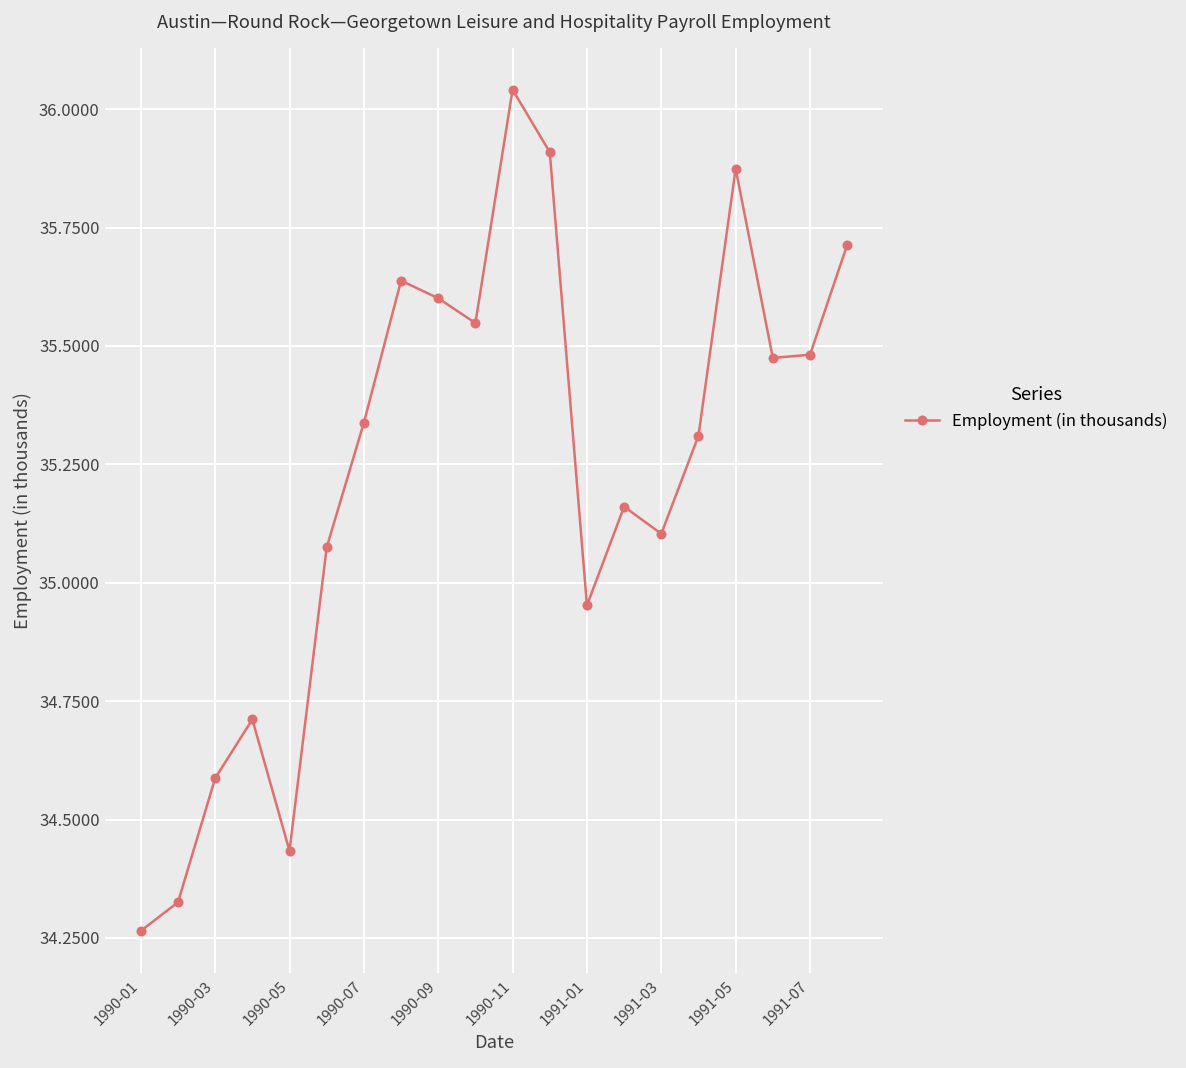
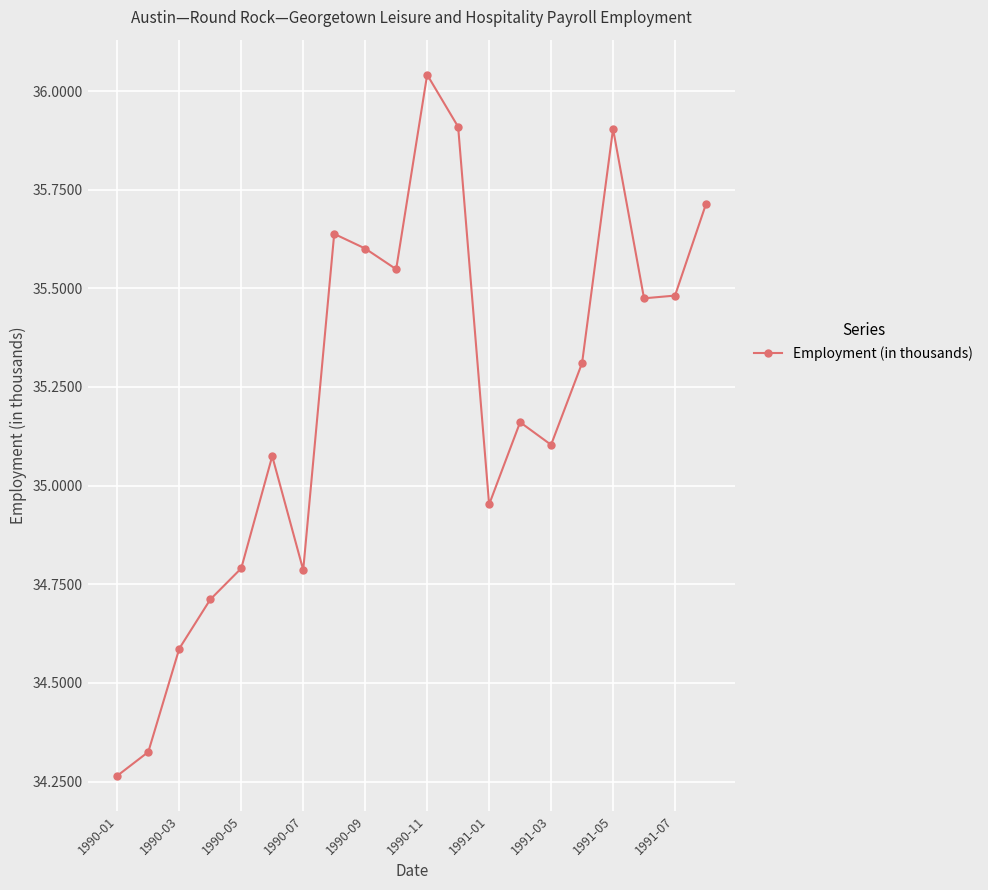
1990-05: 34.43 -> 34.79
1990-07: 35.34 -> 34.79
1991-05: 35.87 -> 35.90
